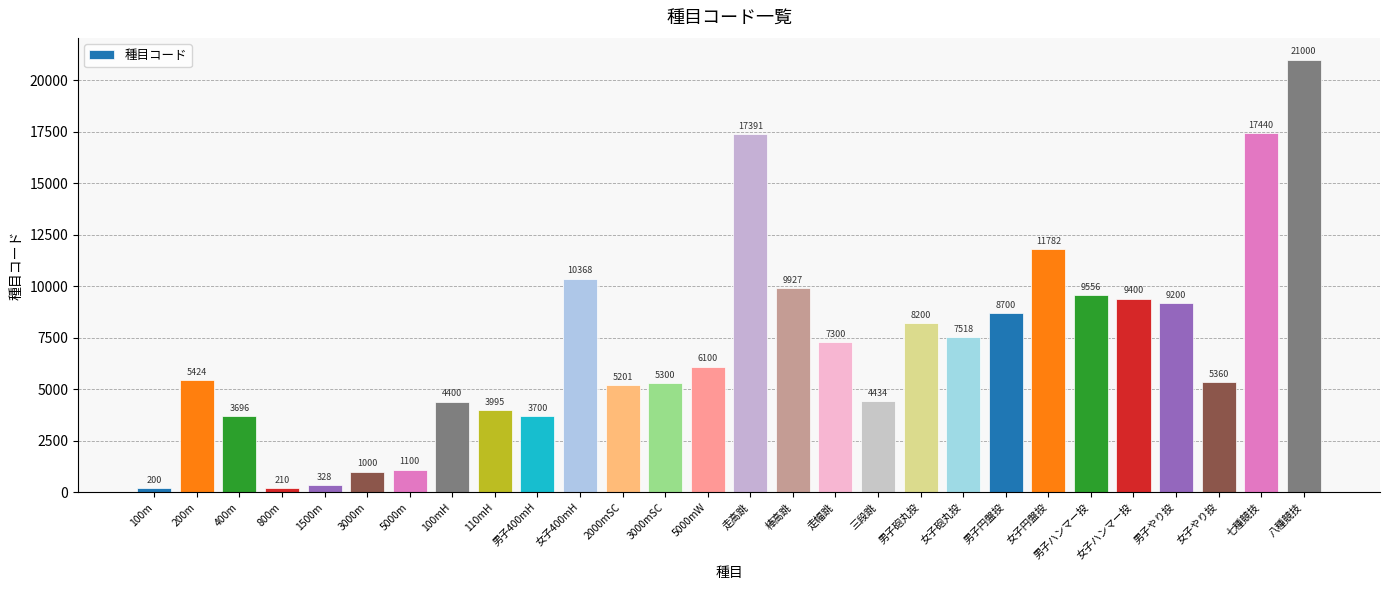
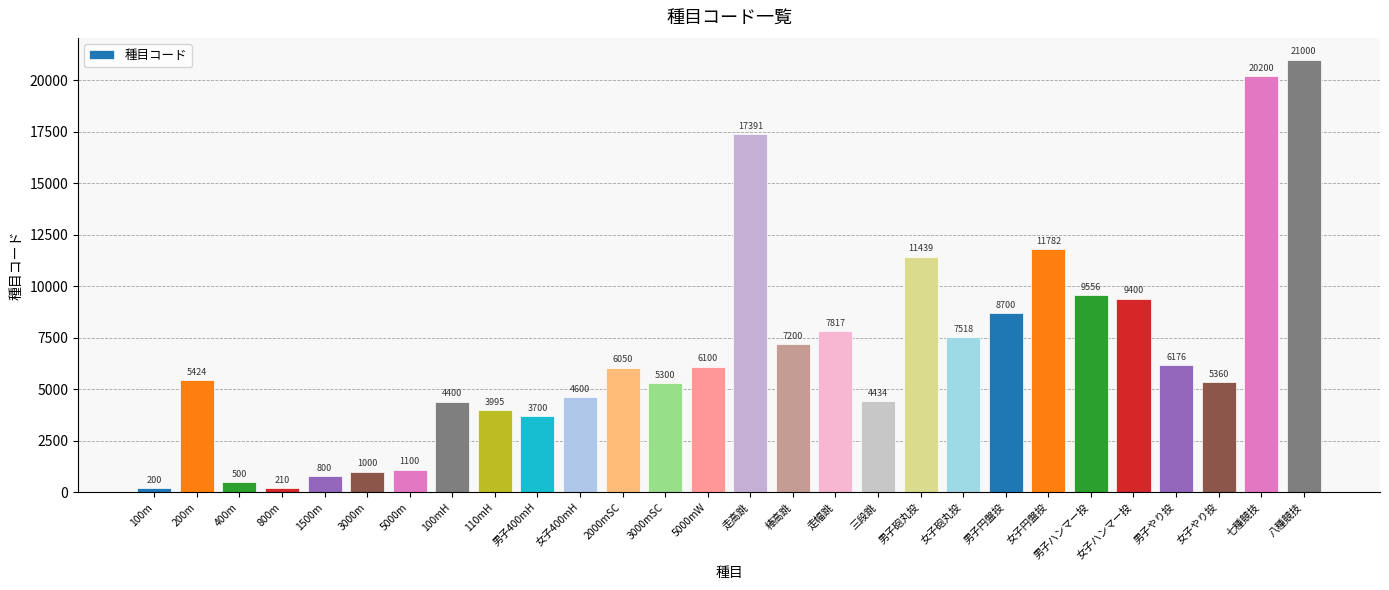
400m: 3696 -> 500
1500m: 328 -> 800
女子400mH: 10368 -> 4600
2000mSC: 5201 -> 6050
棒高跳: 9927 -> 7200
走幅跳: 7300 -> 7817
男子砲丸投: 8200 -> 11439
男子やり投: 9200 -> 6176
七種競技: 17440 -> 20200
